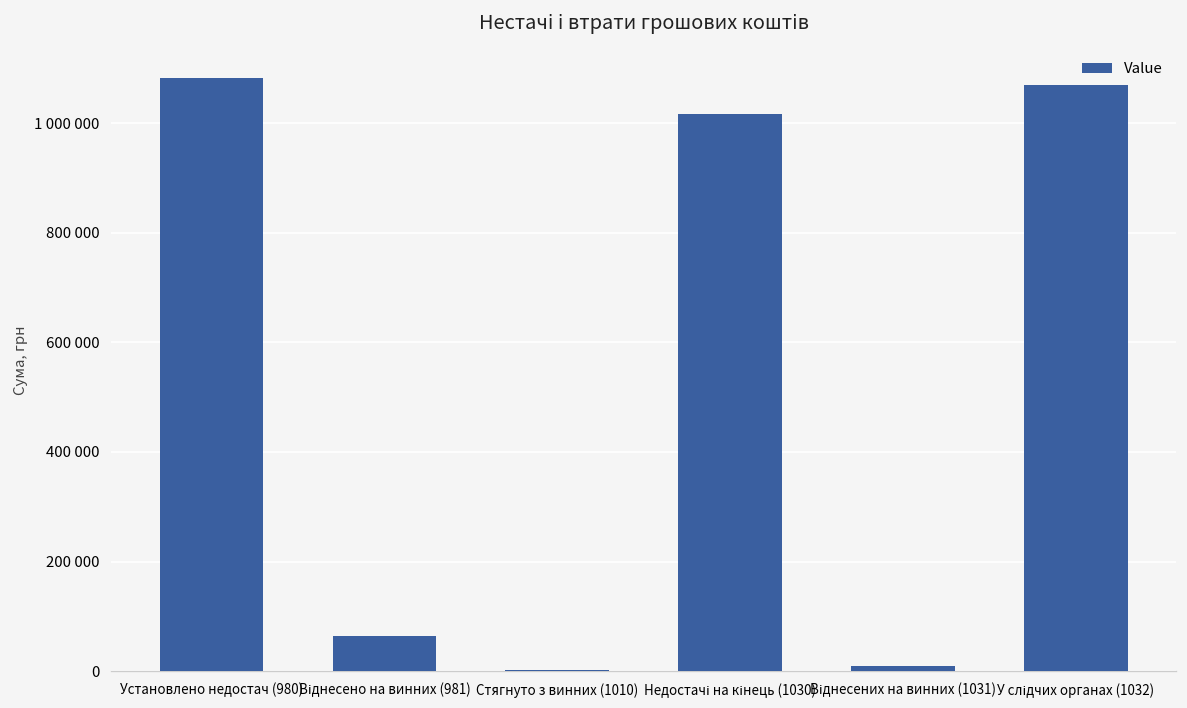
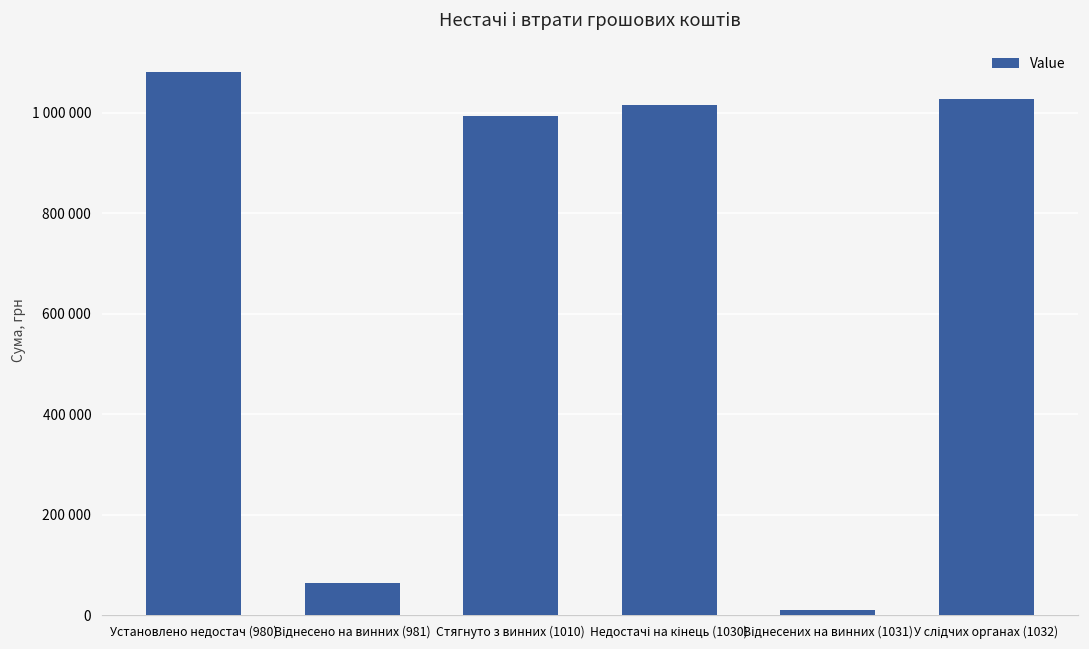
Стягнуто з винних (1010): 0 -> 990000
У слідчих органах (1032): 1070000 -> 1030000
